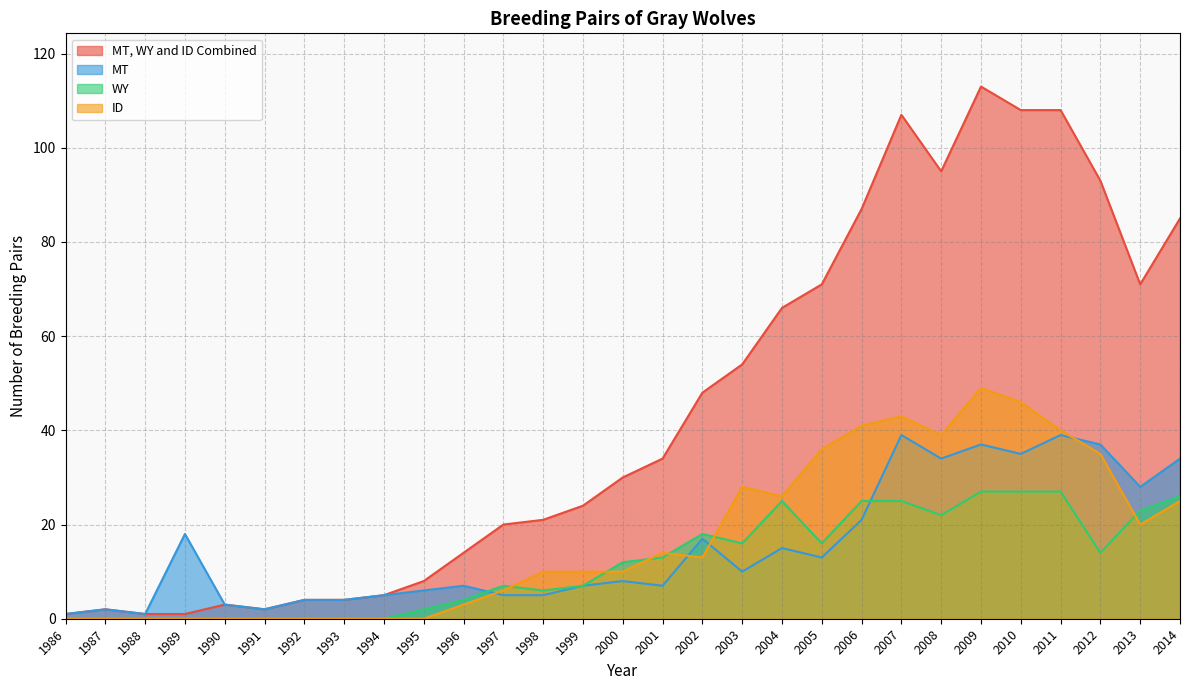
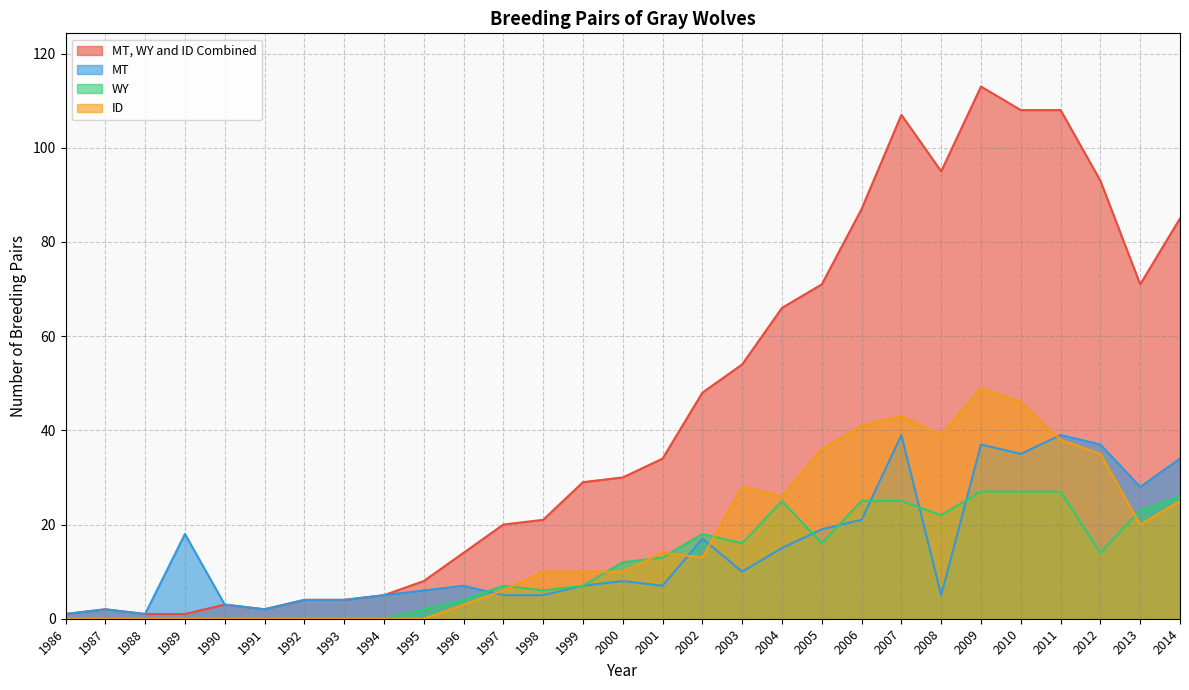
MT, WY and ID Combined, 1999: 24 -> 29
MT, 2005: 13 -> 19
MT, 2008: 34 -> 5
ID, 2011: 40 -> 38
